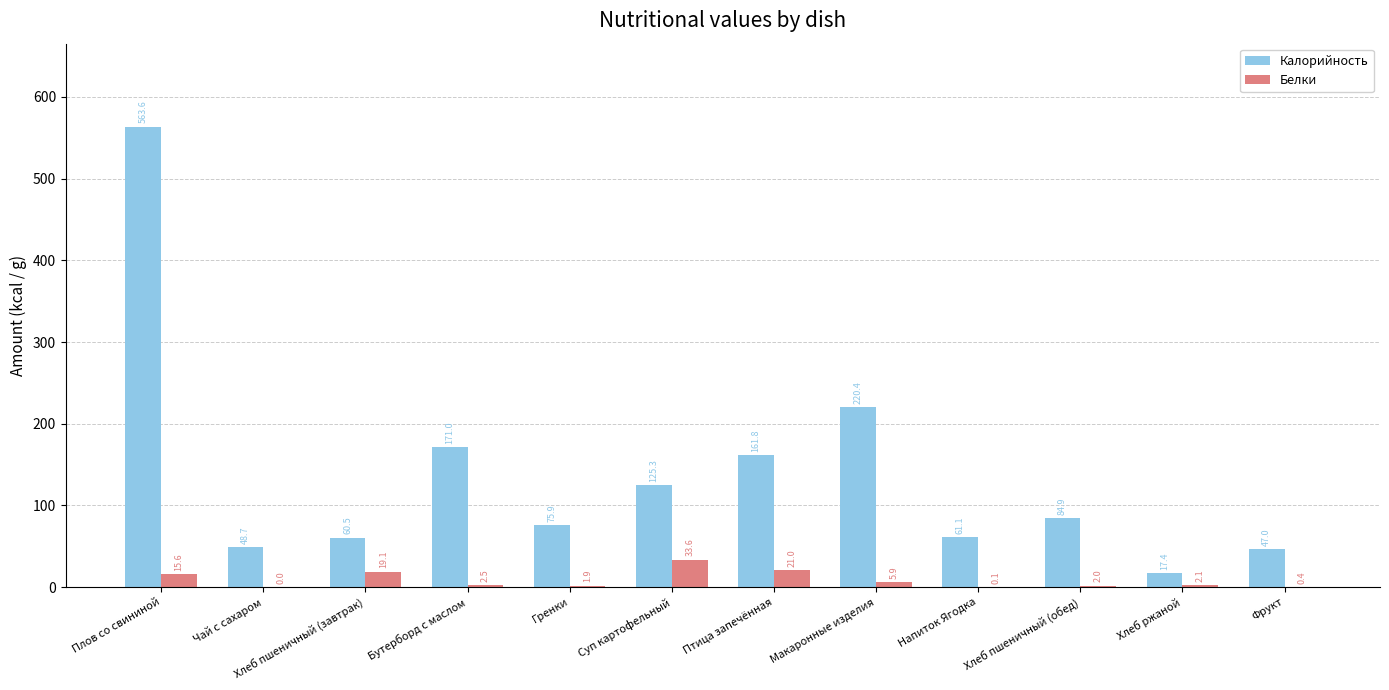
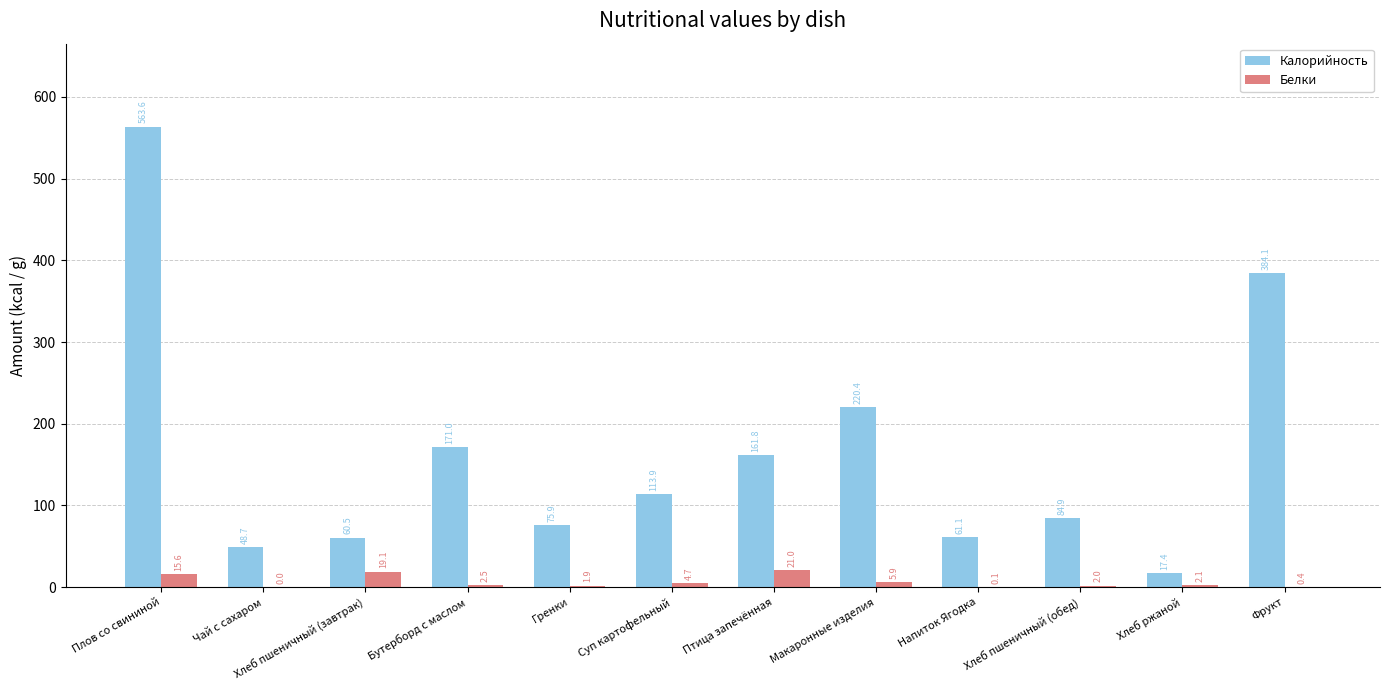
Калорийность, Суп картофельный: 125.3 -> 113.9
Белки, Суп картофельный: 33.6 -> 4.7
Калорийность, Фрукт: 47.0 -> 384.1
